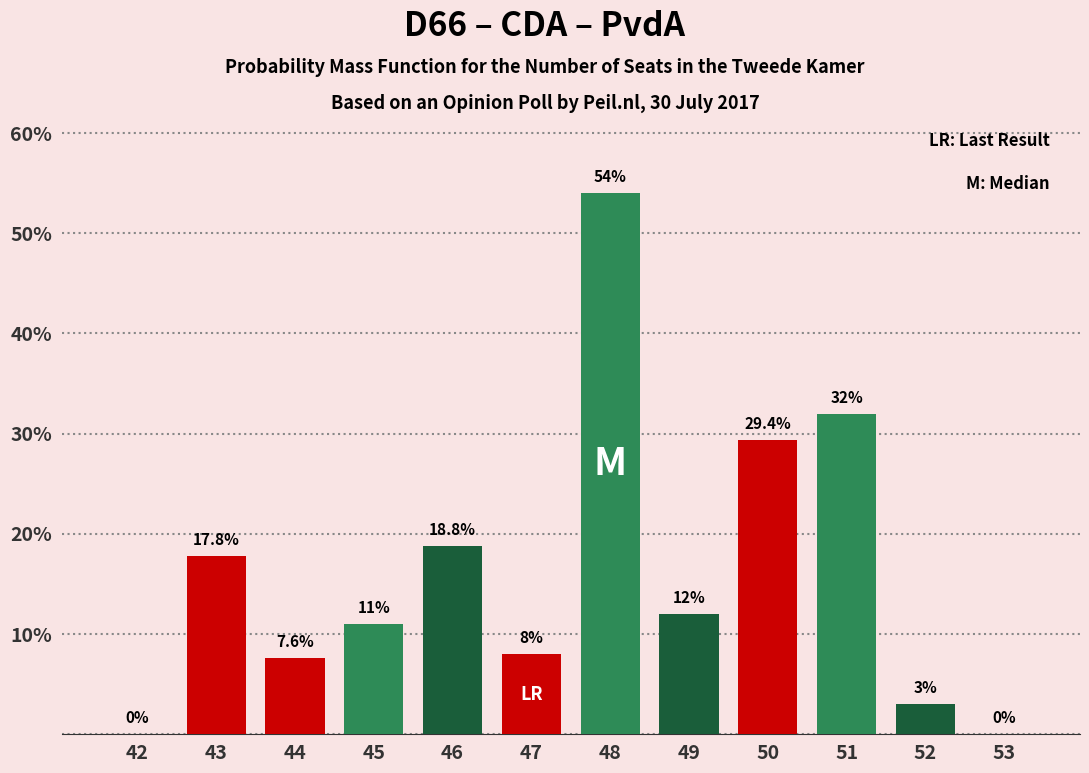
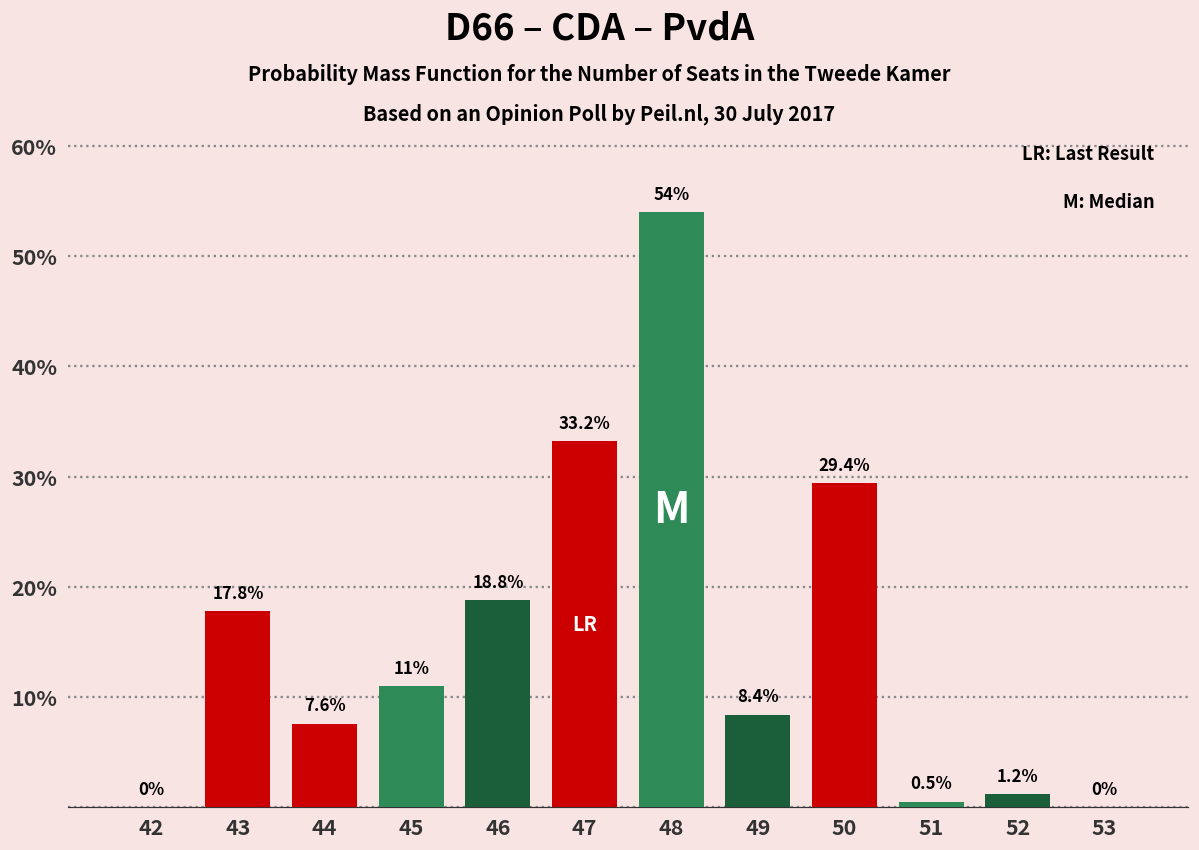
47: 8% -> 33.2%
49: 12% -> 8.4%
51: 32% -> 0.5%
52: 3% -> 1.2%
